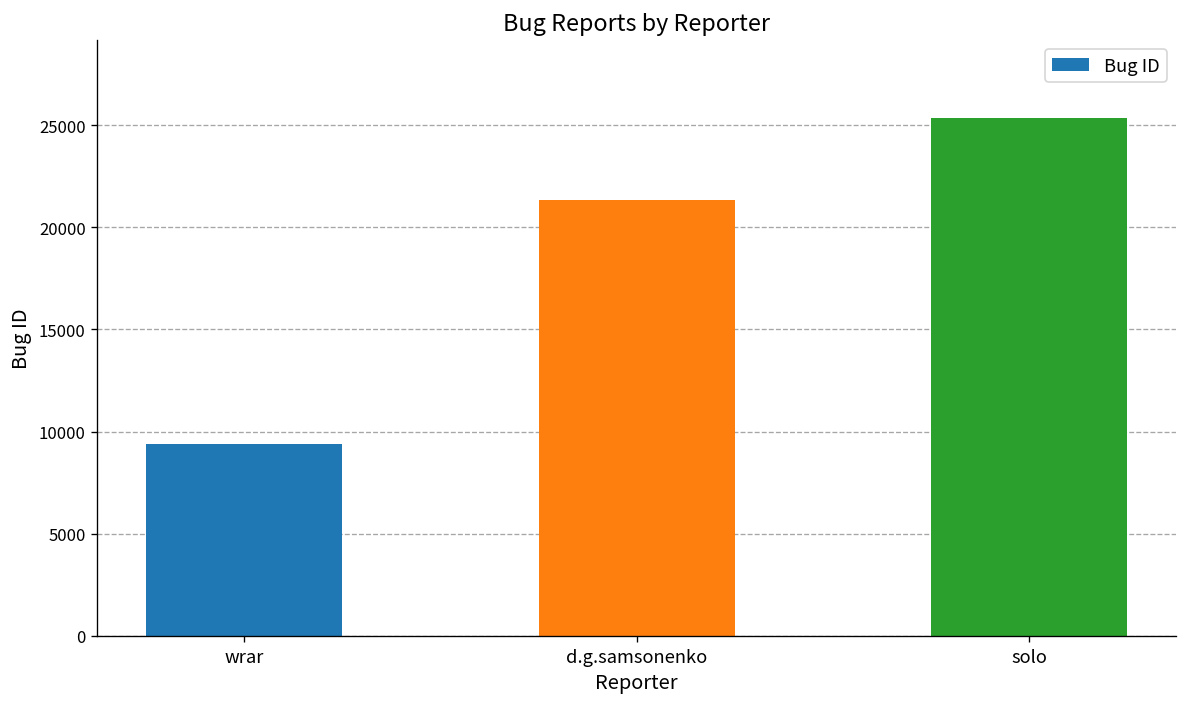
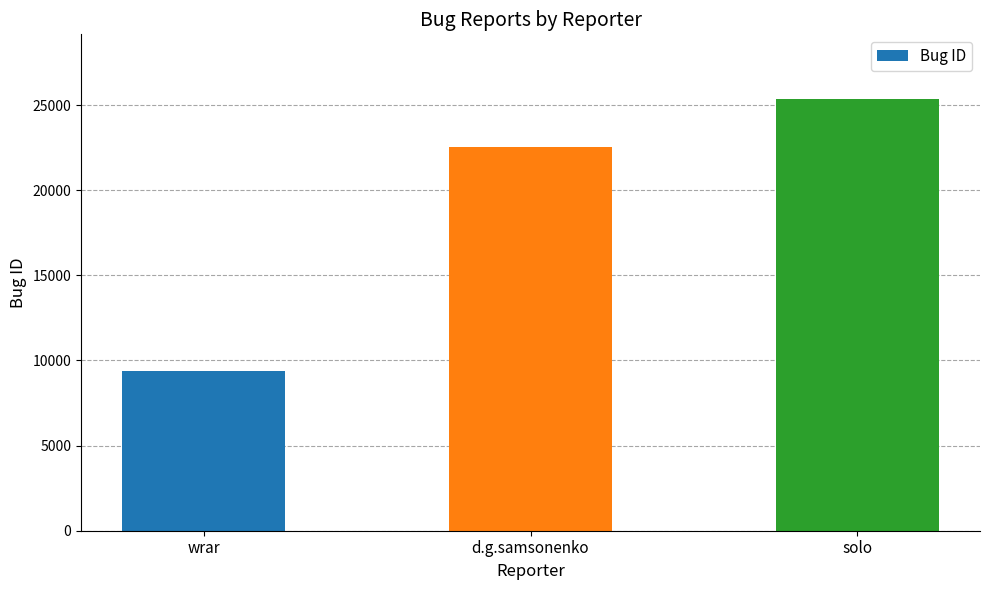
d.g.samsonenko: 21300 -> 22500
